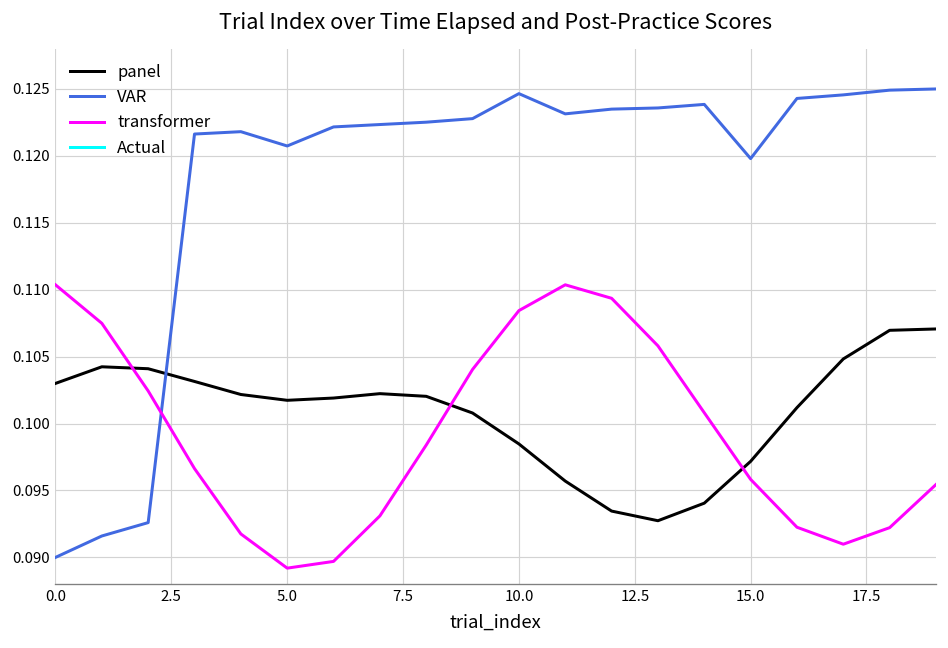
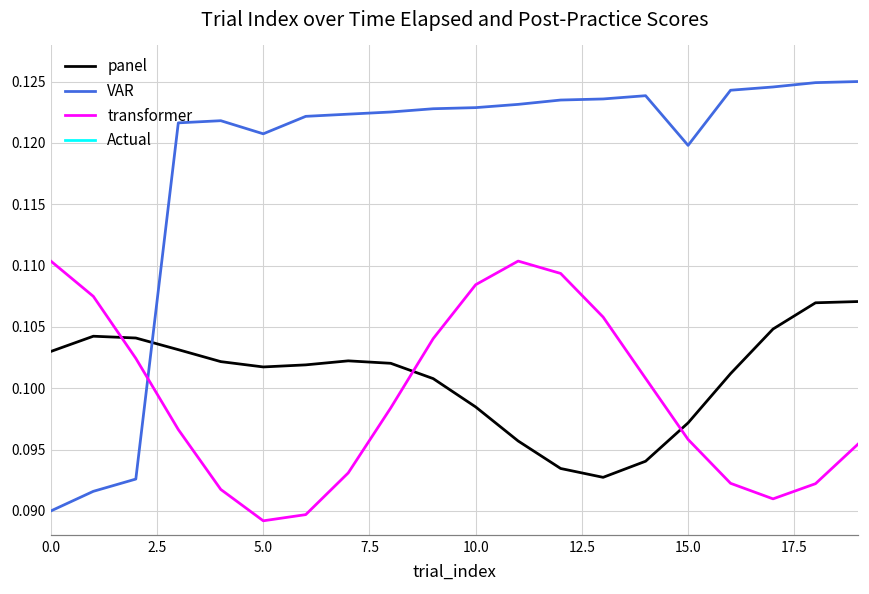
VAR, 10.0: 0.1247 -> 0.1229
